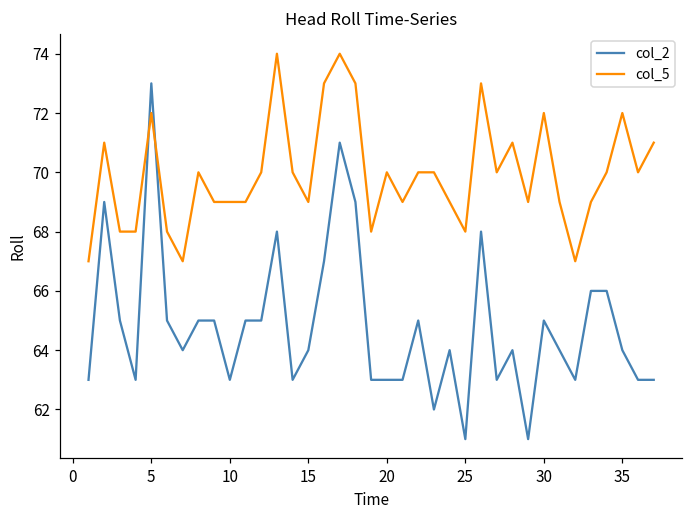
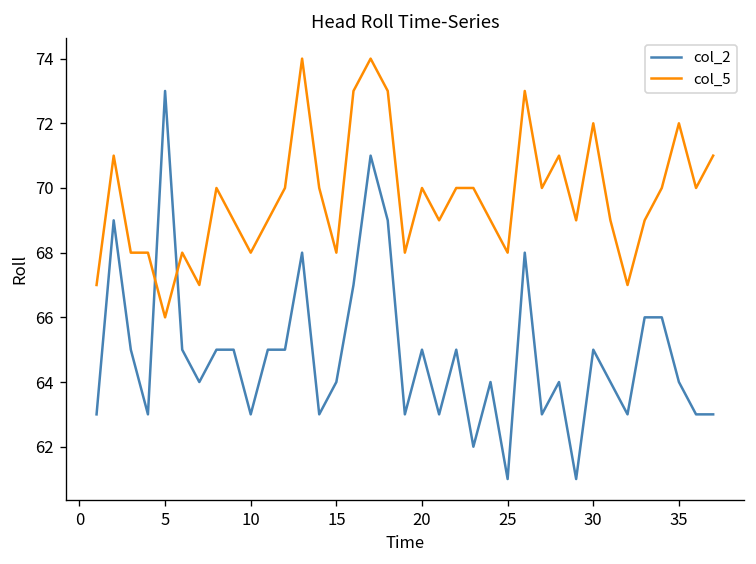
col_5, 5: 72 -> 66
col_5, 10: 69 -> 68
col_5, 15: 69 -> 68
col_2, 20: 63 -> 65
